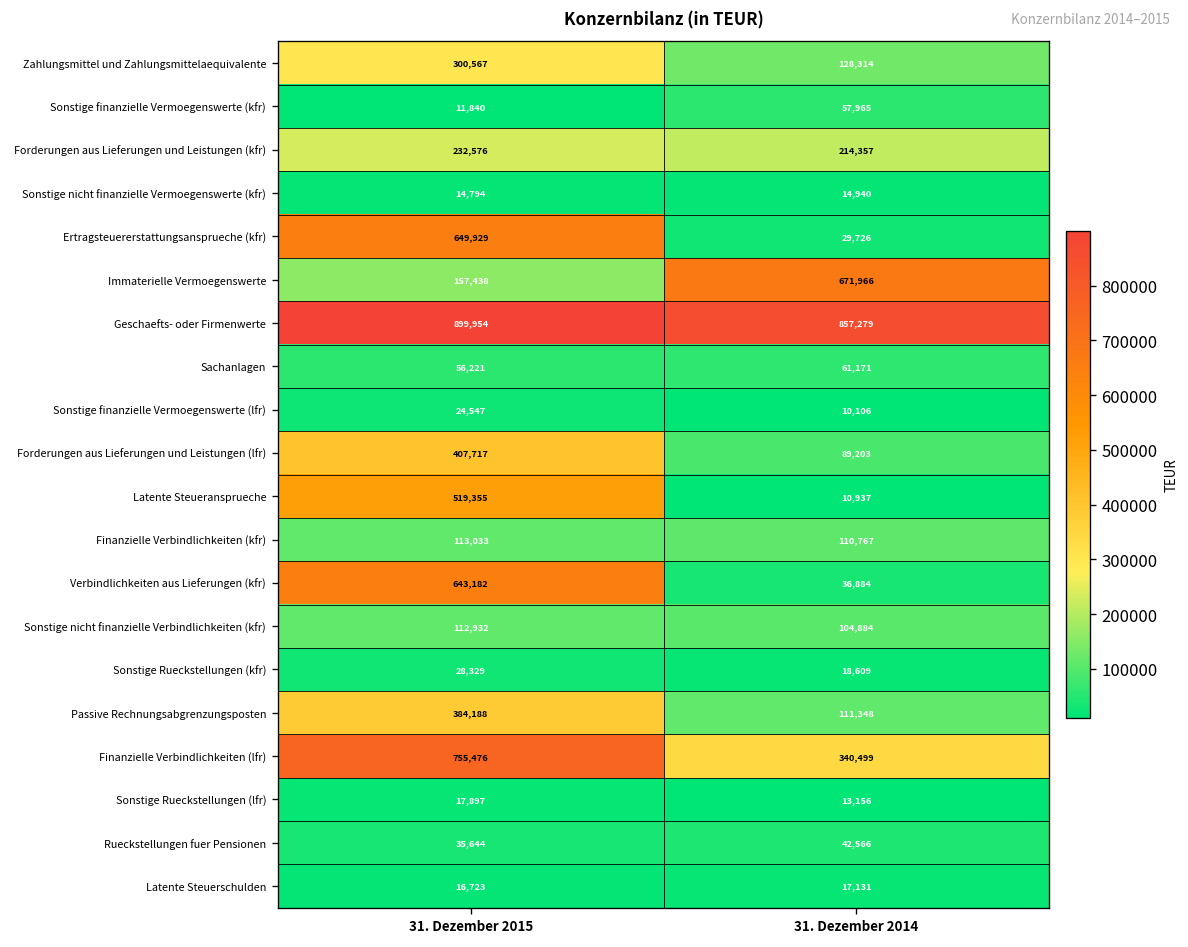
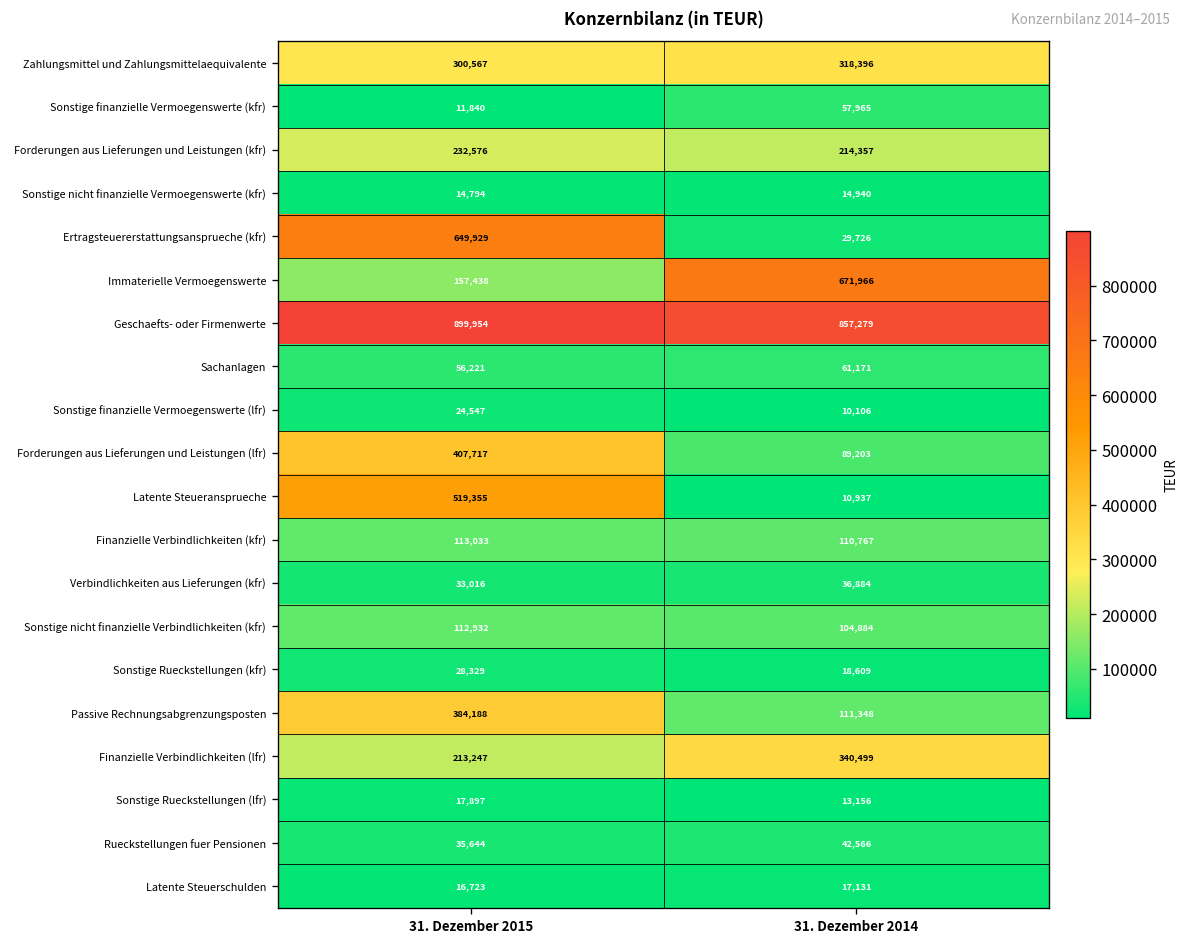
Zahlungsmittel und Zahlungsmittelaequivalente, 31. Dezember 2014: 128,314 -> 318,396
Verbindlichkeiten aus Lieferungen (kfr), 31. Dezember 2015: 643,182 -> 33,016
Finanzielle Verbindlichkeiten (lfr), 31. Dezember 2015: 755,476 -> 213,247
